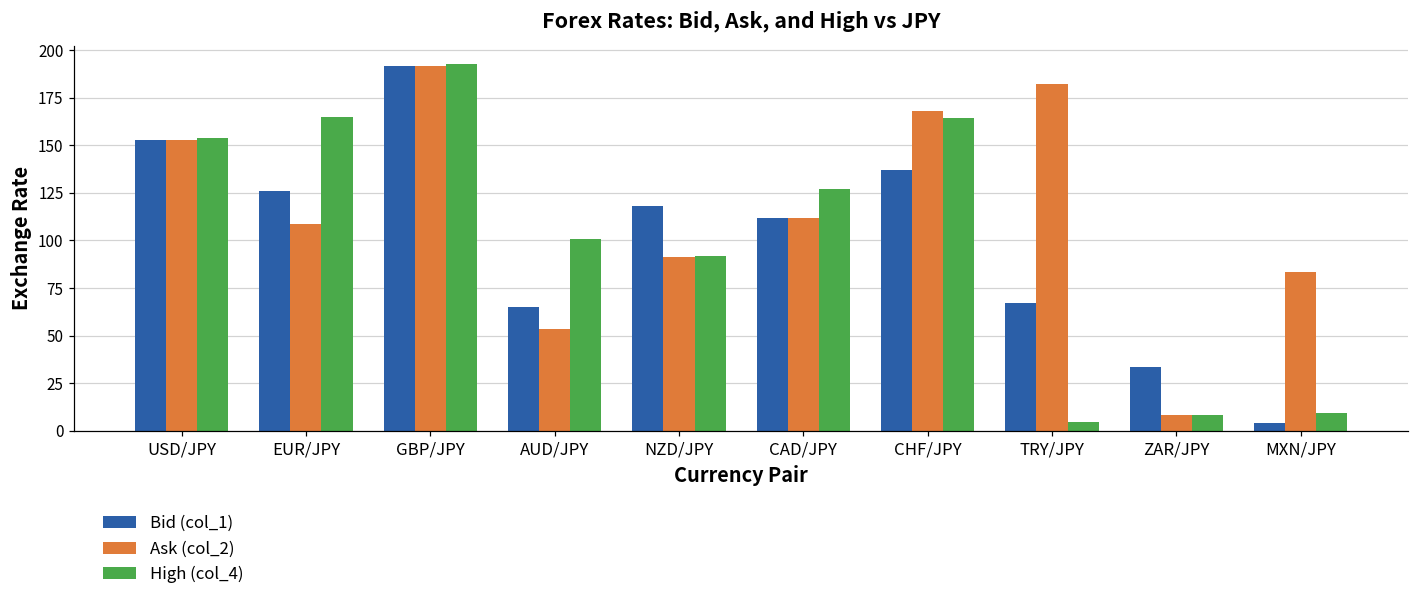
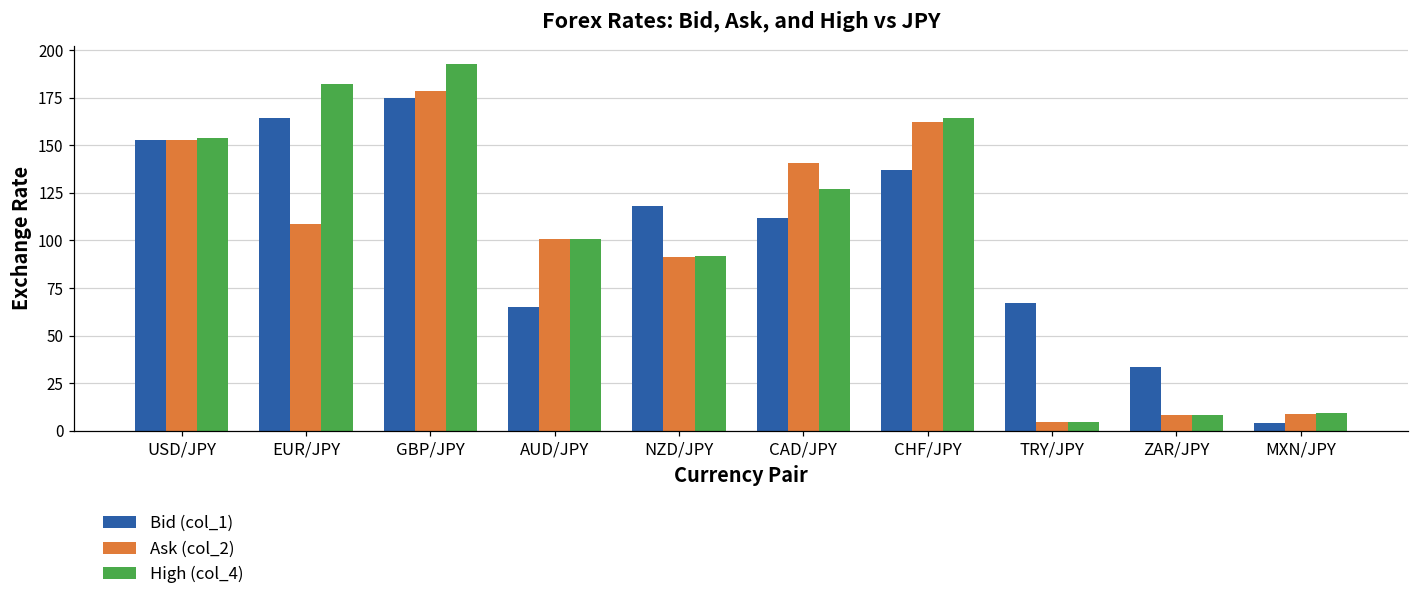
Bid (col_1), EUR/JPY: 126 -> 164
High (col_4), EUR/JPY: 165 -> 182
Bid (col_1), GBP/JPY: 192 -> 175
Ask (col_2), GBP/JPY: 192 -> 179
Ask (col_2), AUD/JPY: 53 -> 101
Ask (col_2), CAD/JPY: 112 -> 141
Ask (col_2), CHF/JPY: 168 -> 162
Ask (col_2), TRY/JPY: 182 -> 5
Ask (col_2), MXN/JPY: 83 -> 9
